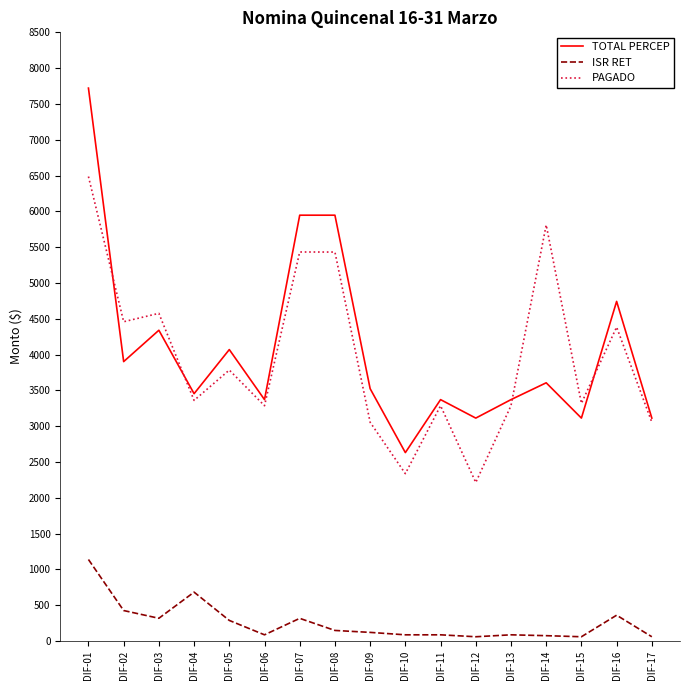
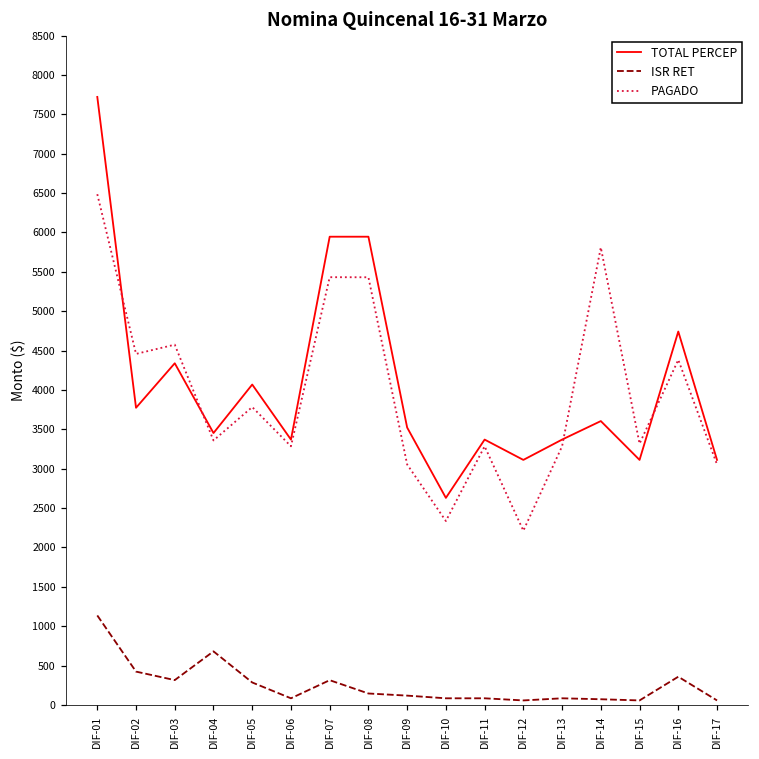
TOTAL PERCEP, DIF-02: 3900 -> 3800
